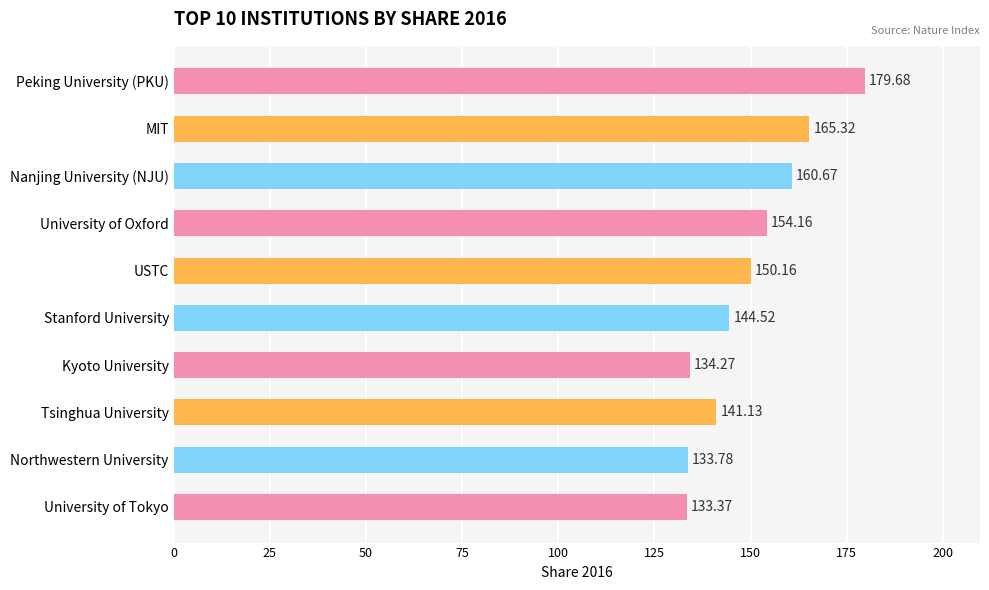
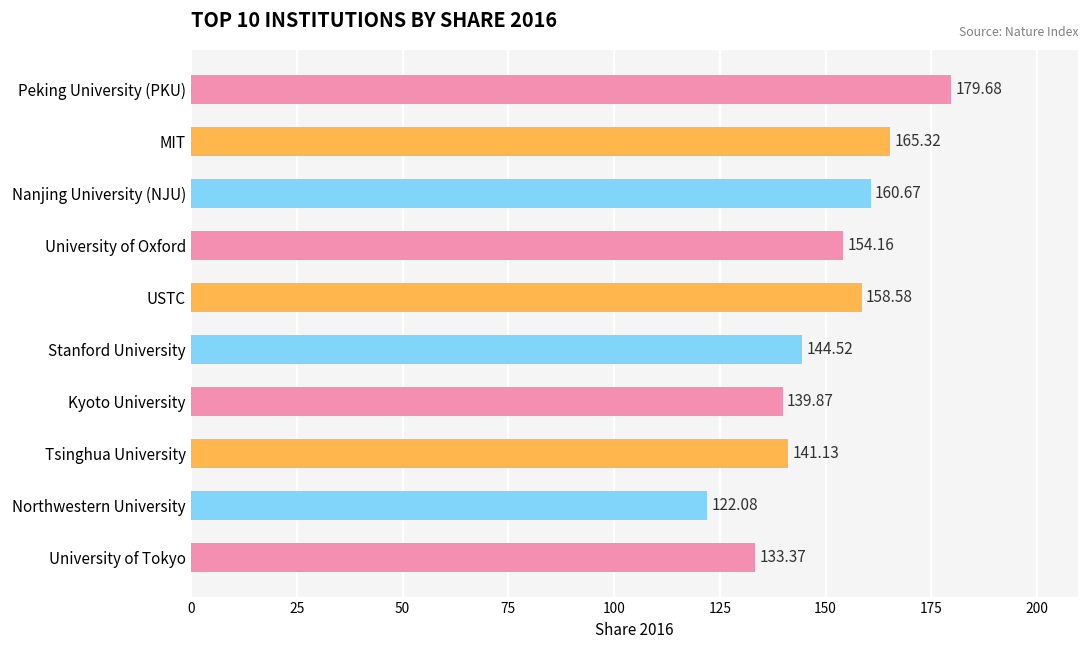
USTC: 150.16 -> 158.58
Kyoto University: 134.27 -> 139.87
Northwestern University: 133.78 -> 122.08
